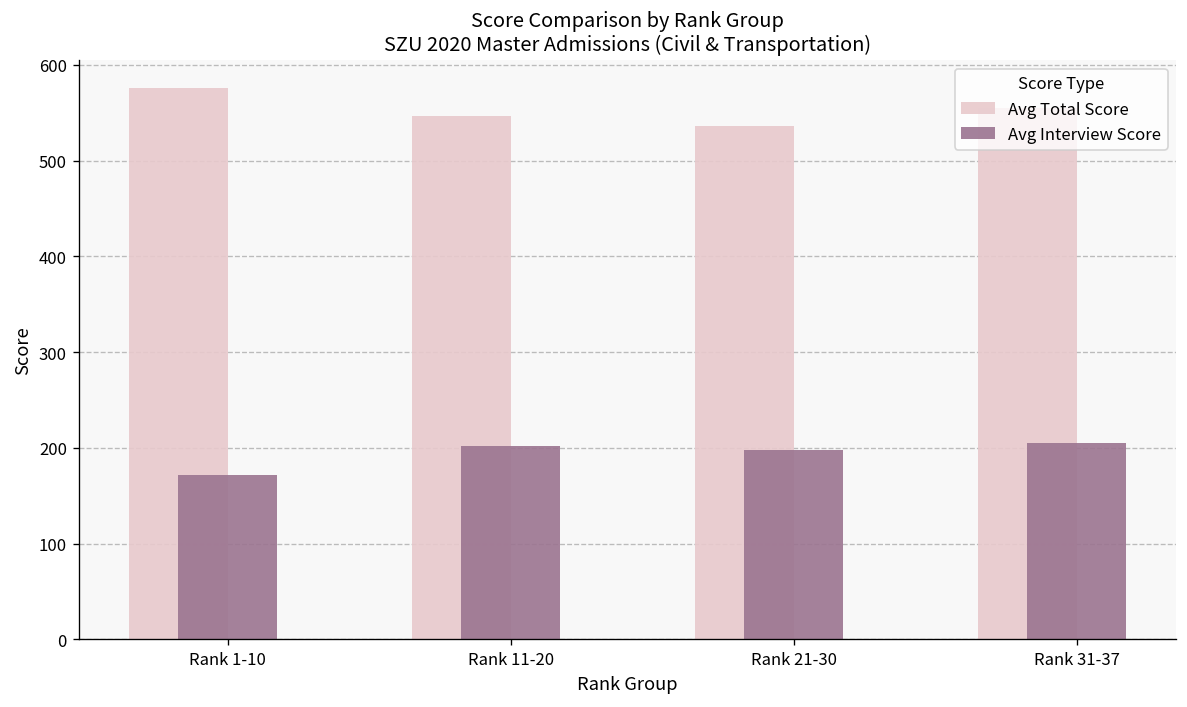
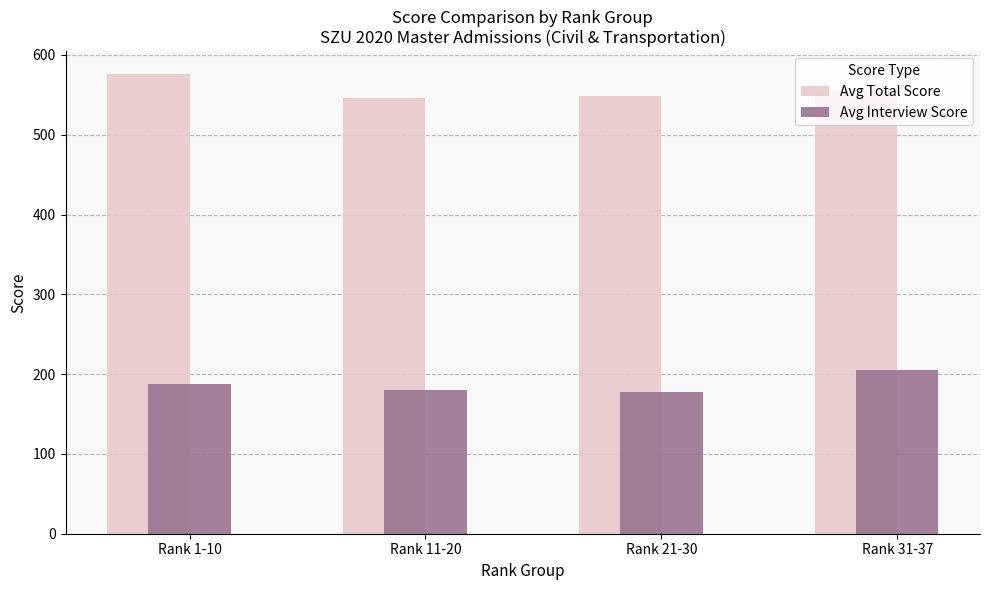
Avg Interview Score, Rank 1-10: 170 -> 190
Avg Interview Score, Rank 11-20: 200 -> 180
Avg Total Score, Rank 21-30: 540 -> 550
Avg Interview Score, Rank 21-30: 200 -> 180
